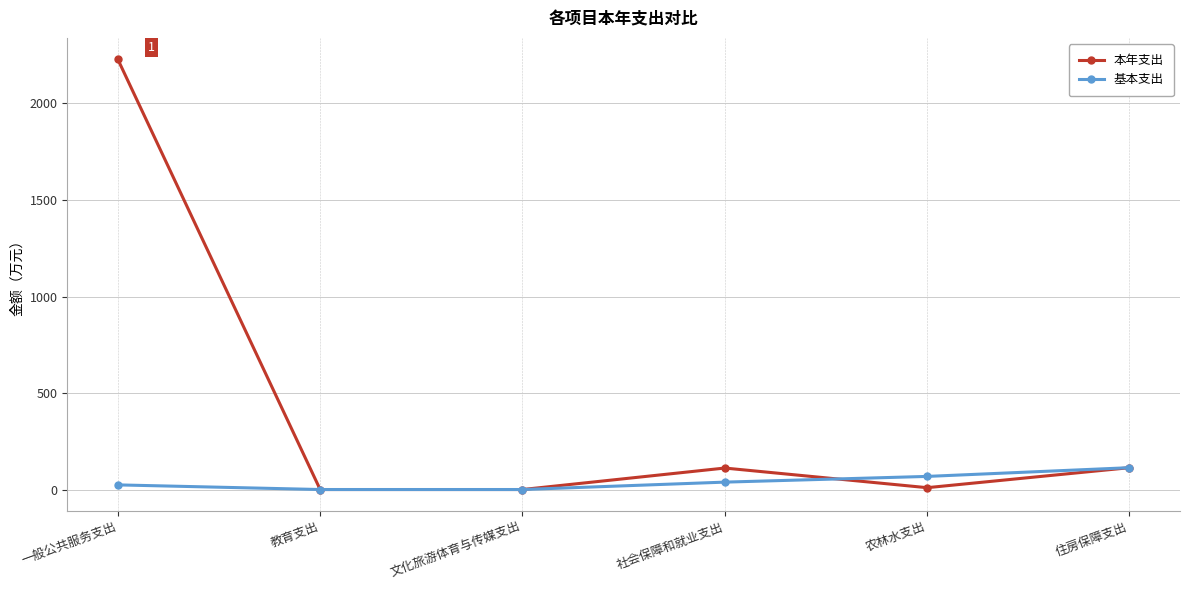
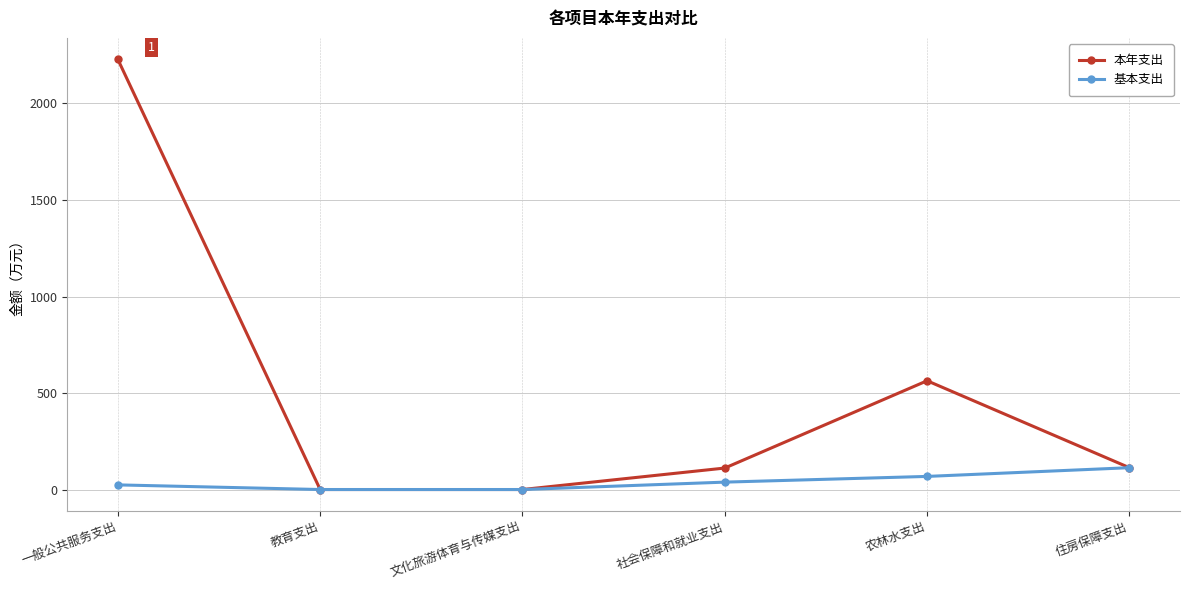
本年支出, 农林水支出: 10 -> 560
